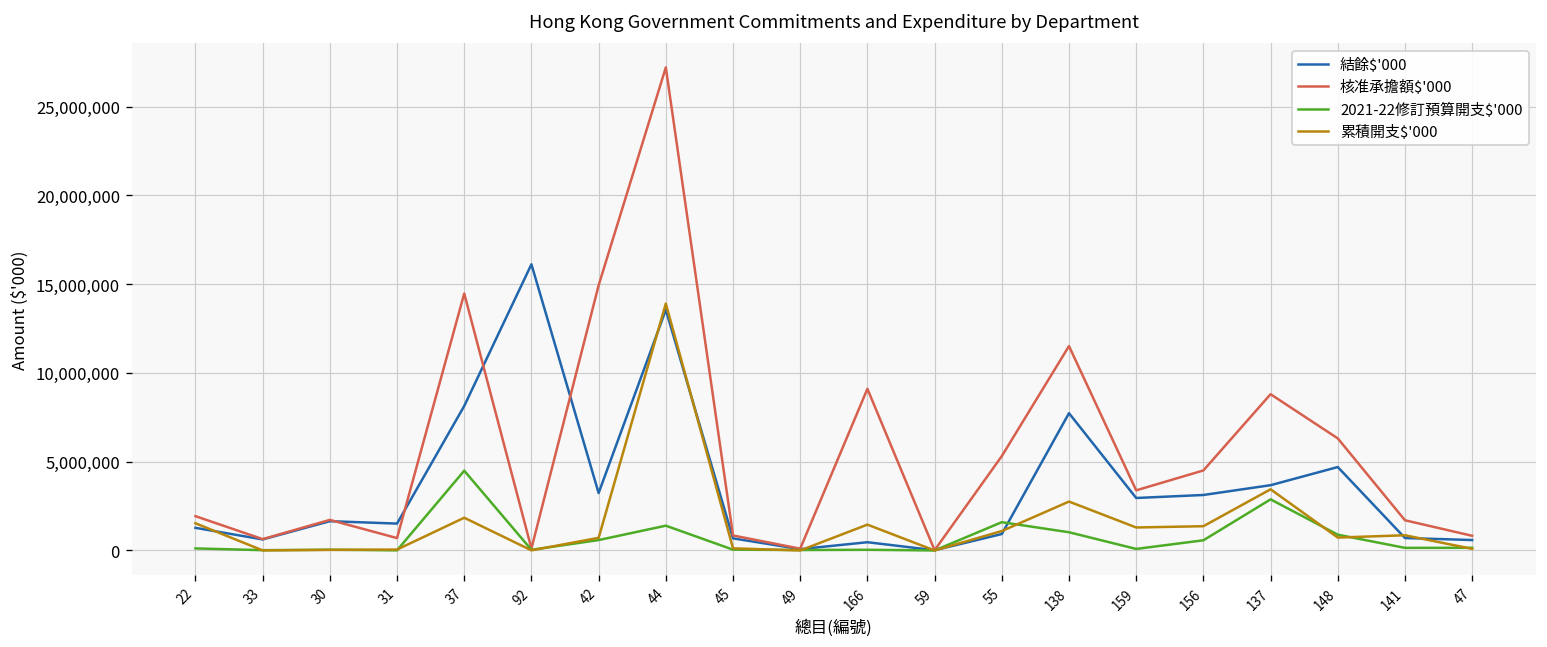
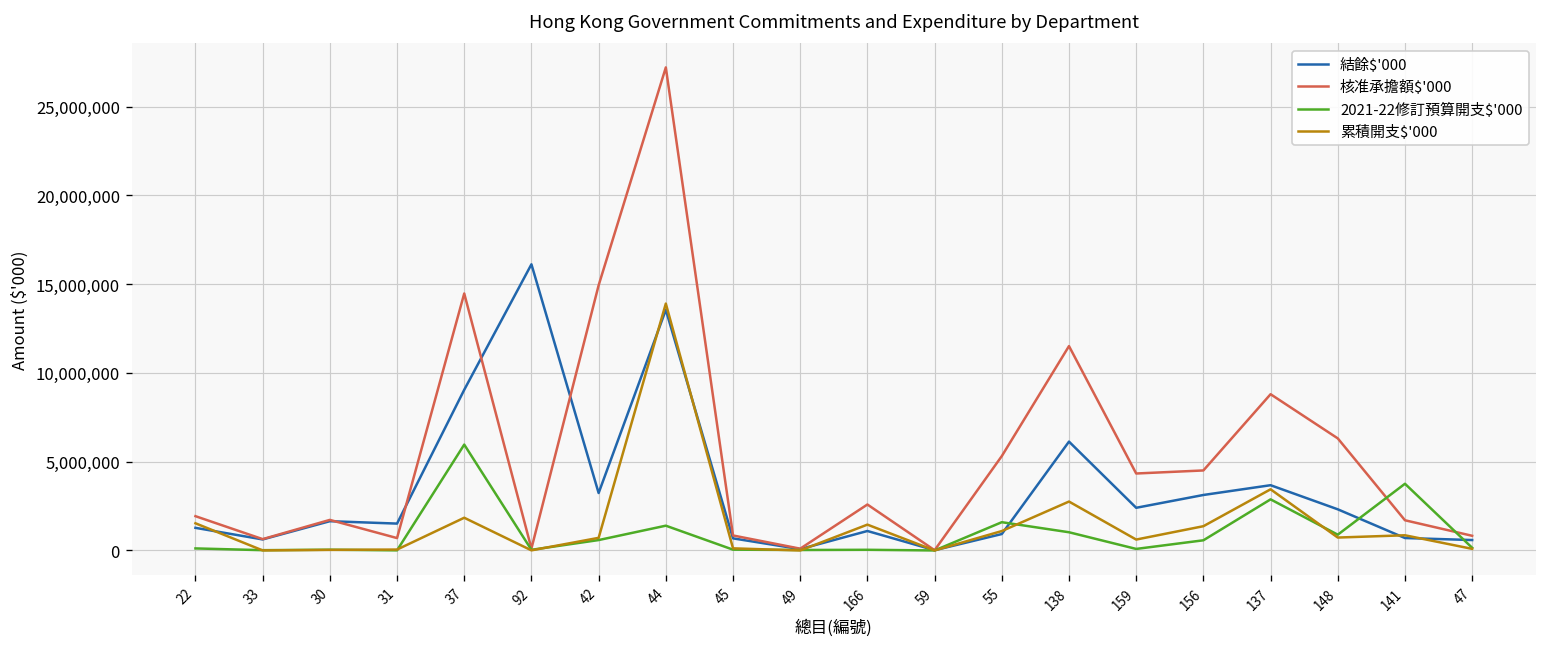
結餘$'000, 37: 8,100,000 -> 9,000,000
2021-22修訂預算開支$'000, 37: 4,500,000 -> 6,000,000
結餘$'000, 166: 500,000 -> 1,100,000
核准承擔額$'000, 166: 9,100,000 -> 2,600,000
結餘$'000, 138: 7,700,000 -> 6,100,000
結餘$'000, 159: 3,000,000 -> 2,400,000
核准承擔額$'000, 159: 3,400,000 -> 4,300,000
累積開支$'000, 159: 1,300,000 -> 600,000
結餘$'000, 148: 4,700,000 -> 2,300,000
2021-22修訂預算開支$'000, 141: 100,000 -> 3,800,000
